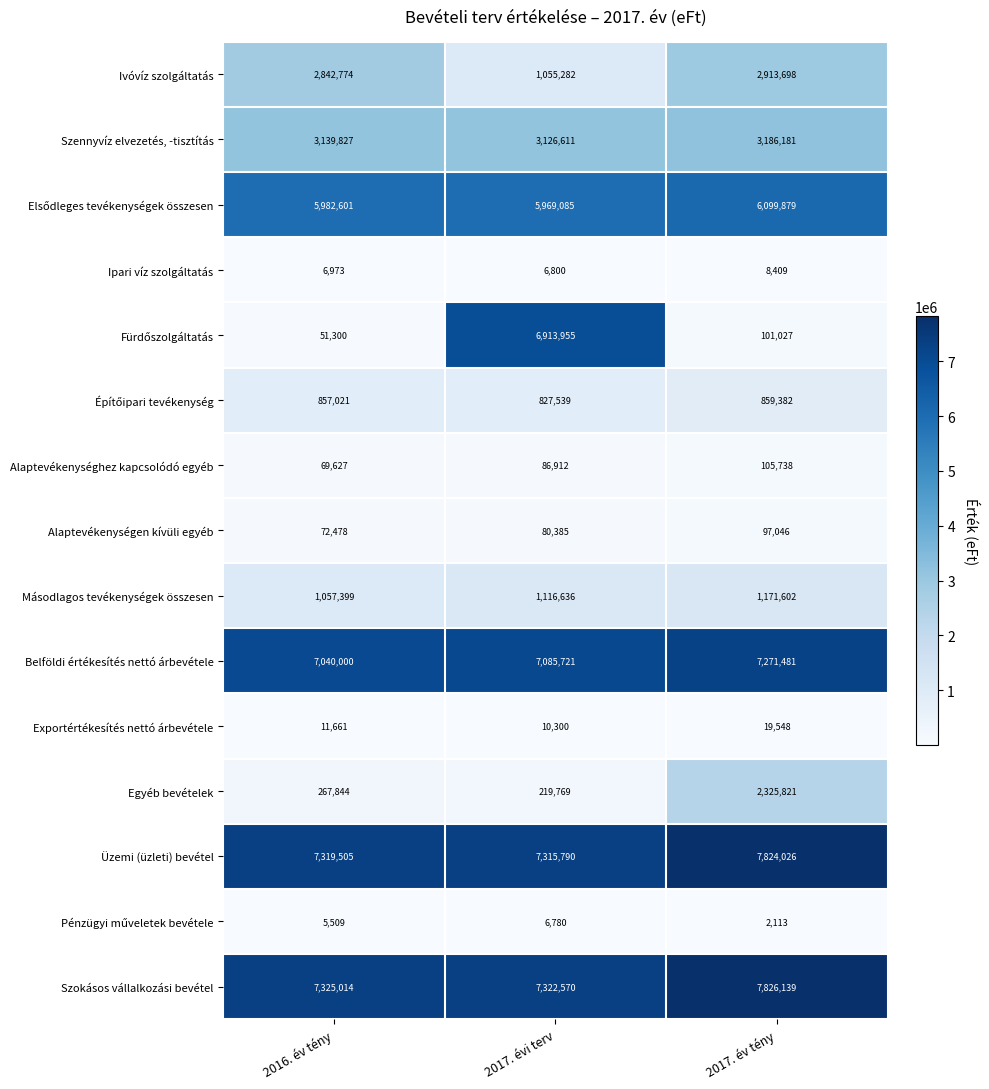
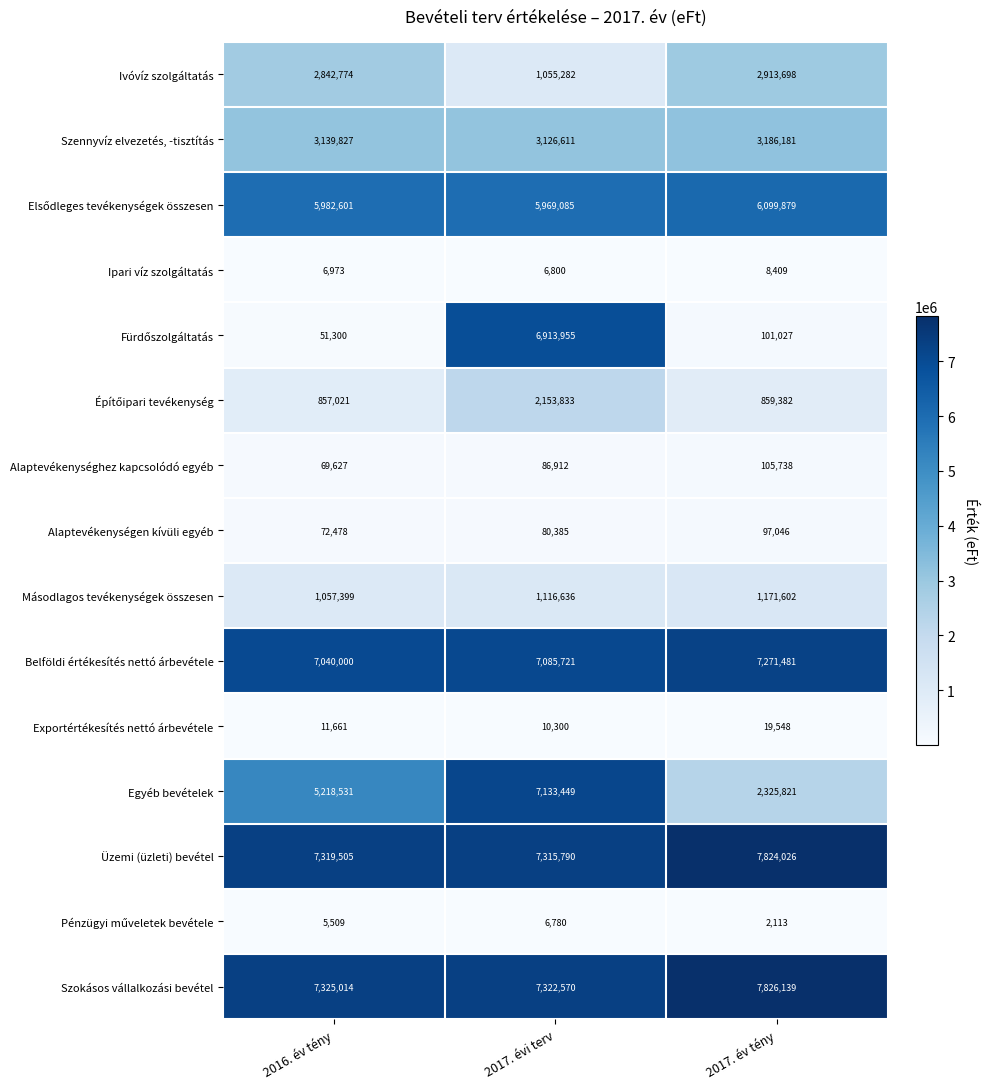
Építőipari tevékenység, 2017. évi terv: 827,539 -> 2,153,833
Egyéb bevételek, 2016. év tény: 267,844 -> 5,218,531
Egyéb bevételek, 2017. évi terv: 219,769 -> 7,133,449
